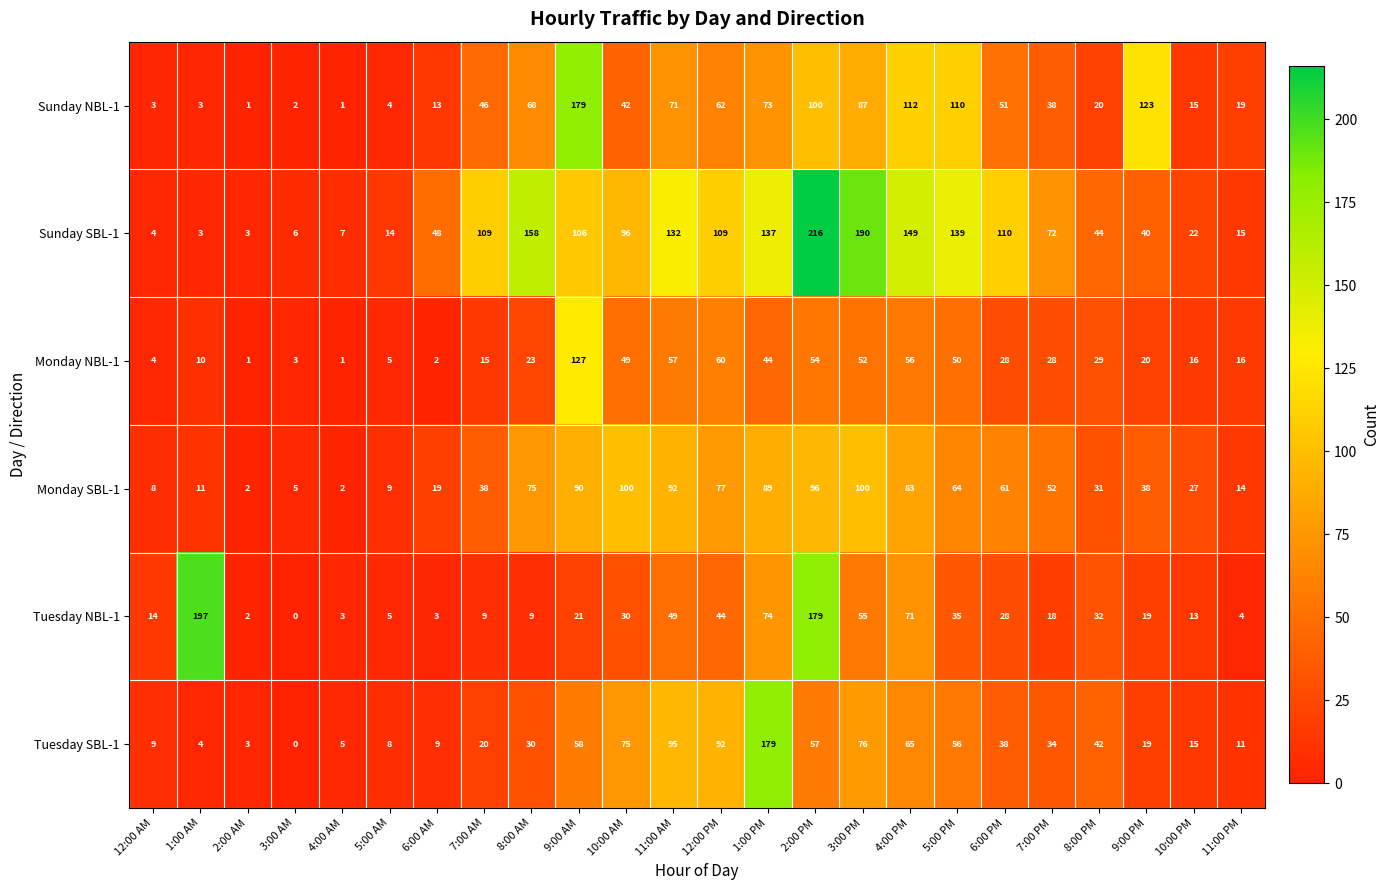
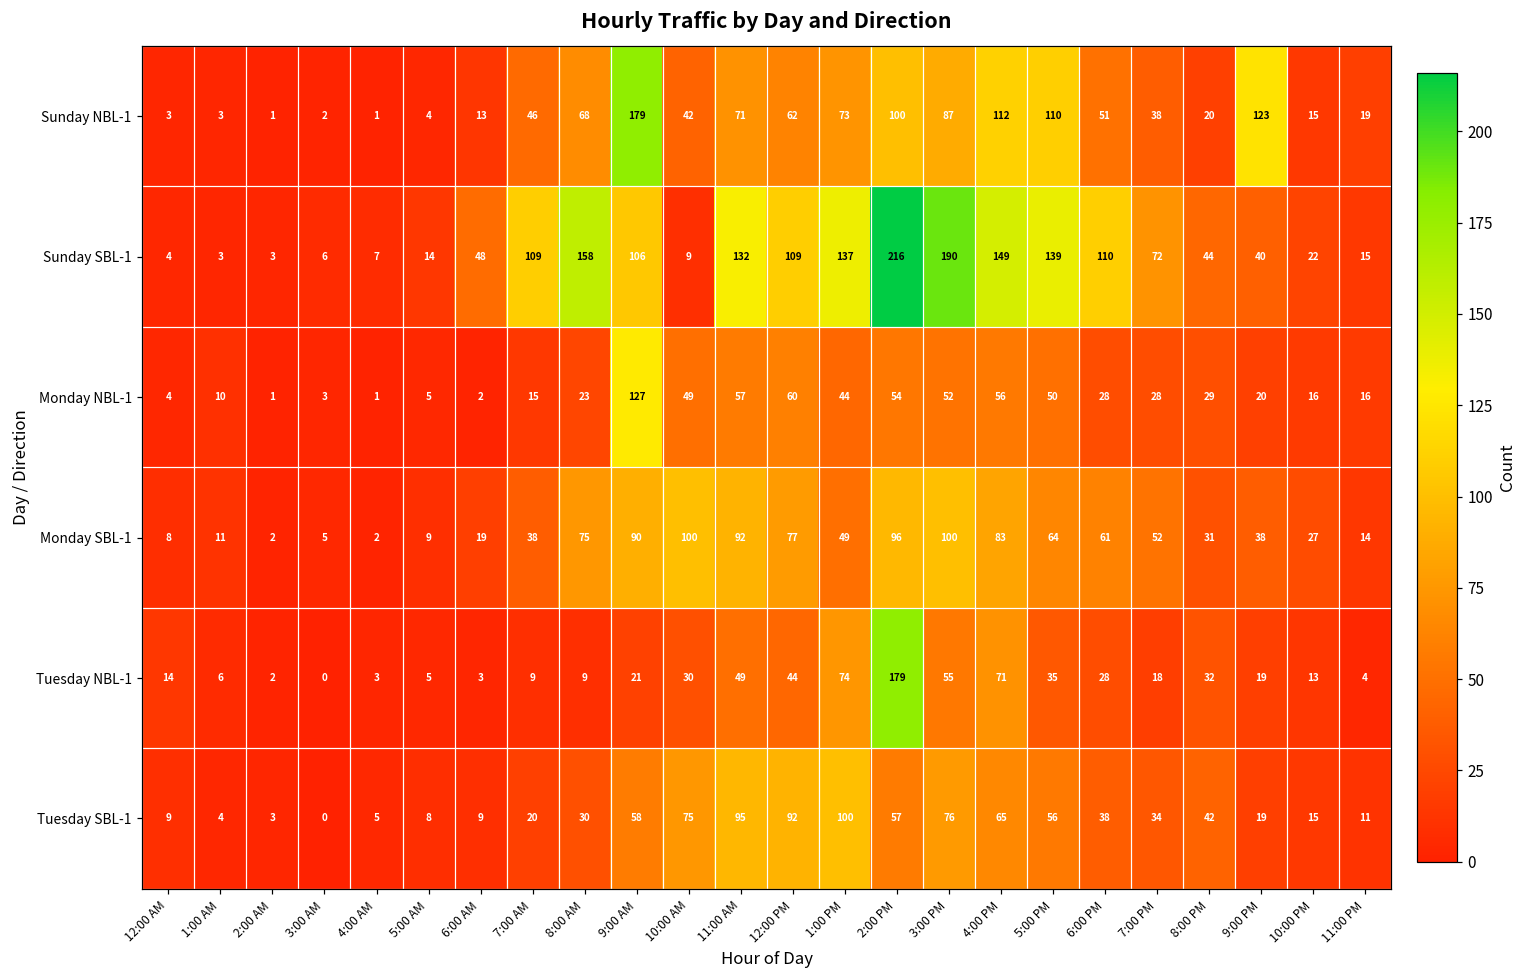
Sunday SBL-1, 10:00 AM: 96 -> 9
Monday SBL-1, 1:00 PM: 89 -> 49
Tuesday NBL-1, 1:00 AM: 197 -> 6
Tuesday SBL-1, 1:00 PM: 179 -> 100
